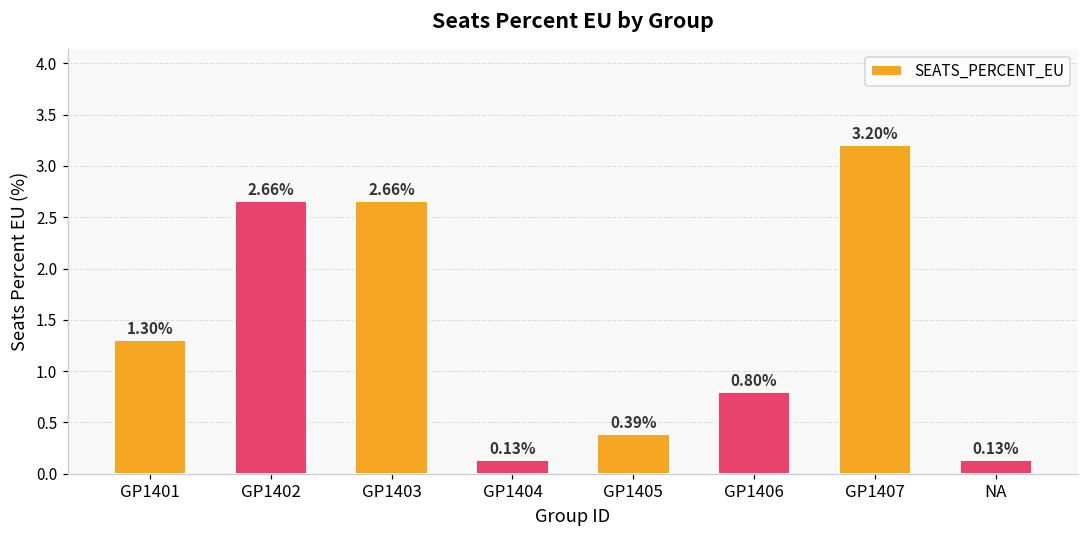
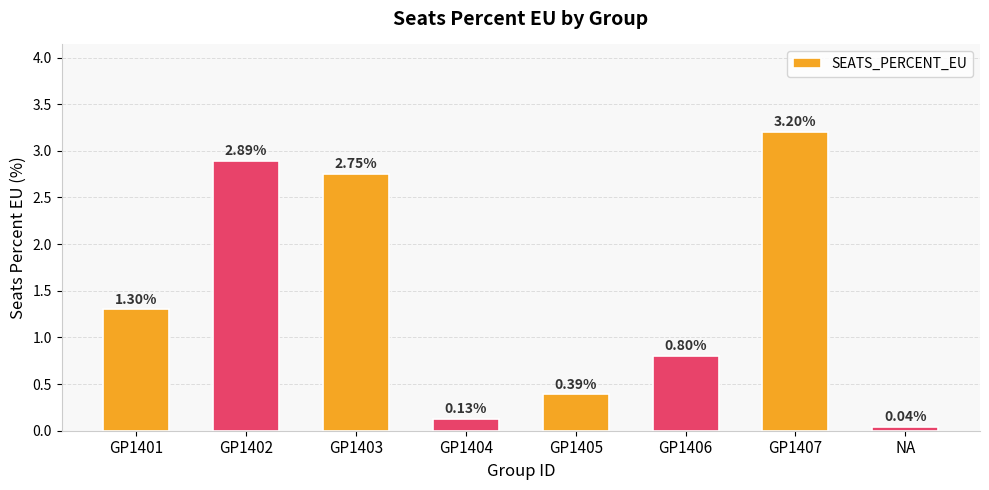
GP1402: 2.66% -> 2.89%
GP1403: 2.66% -> 2.75%
NA: 0.13% -> 0.04%
